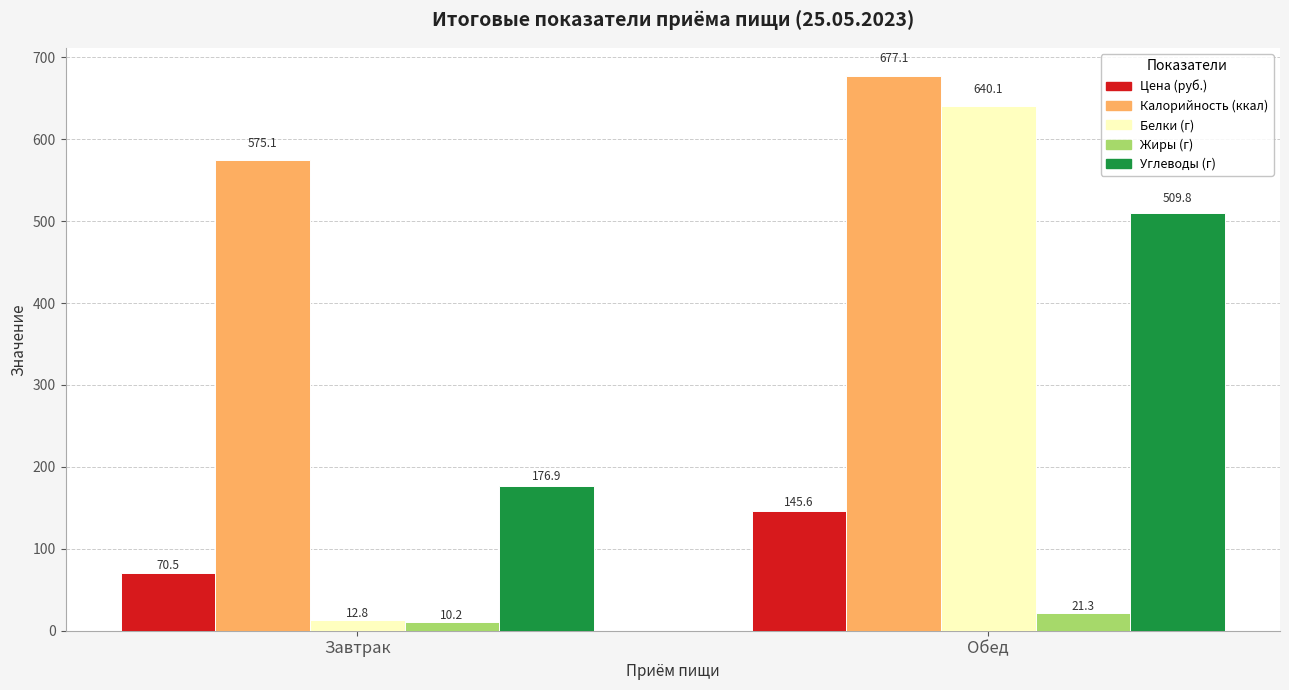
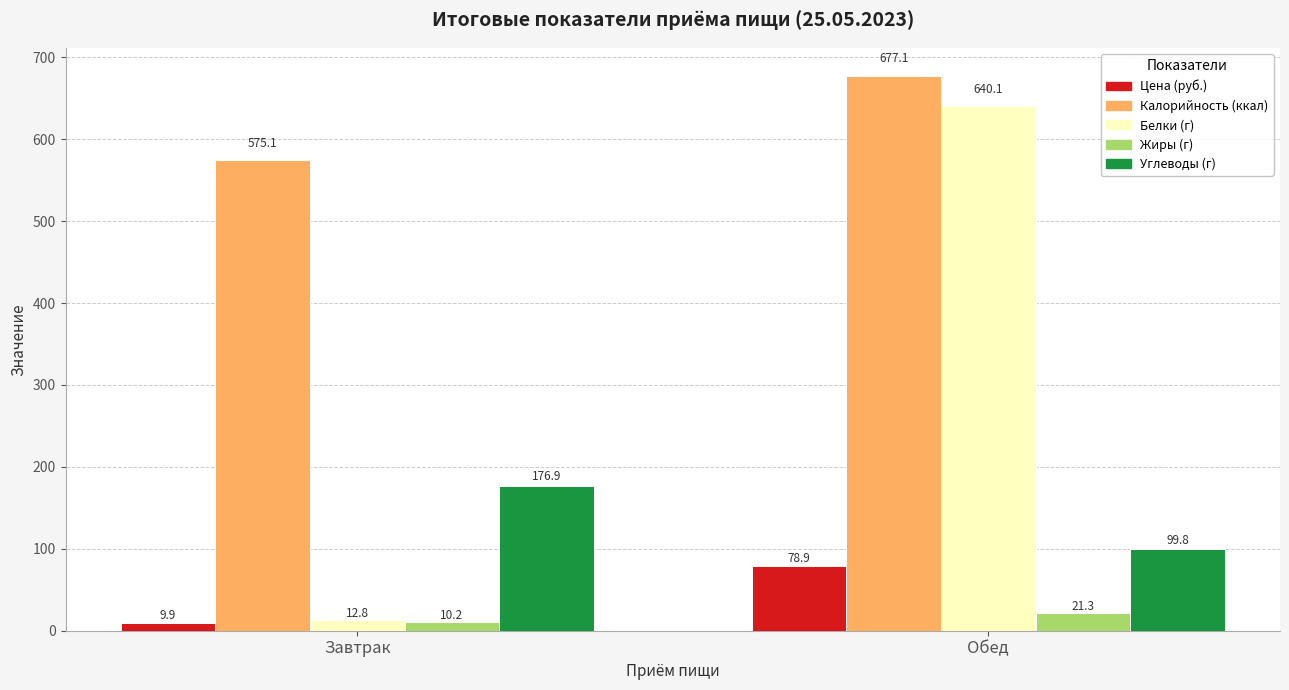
Цена (руб.), Завтрак: 70.5 -> 9.9
Цена (руб.), Обед: 145.6 -> 78.9
Углеводы (г), Обед: 509.8 -> 99.8
